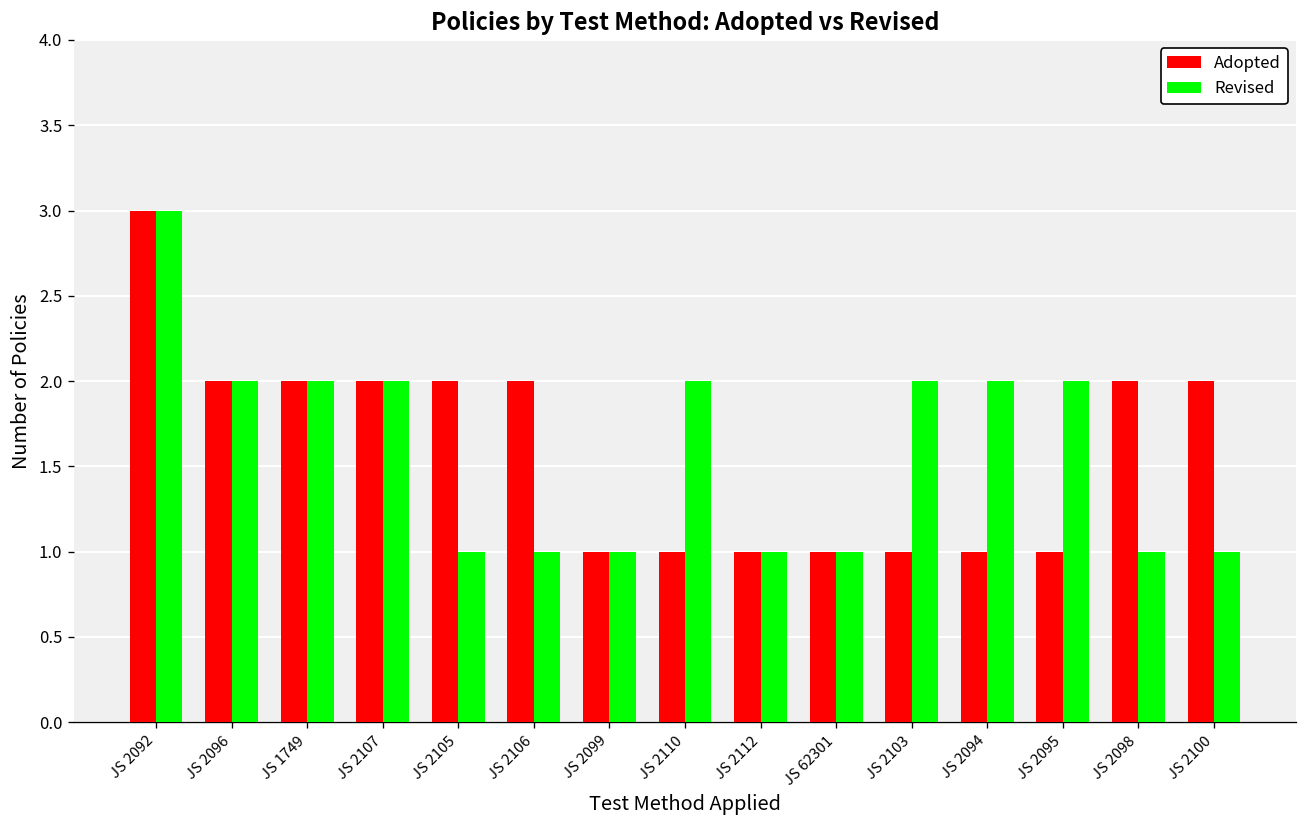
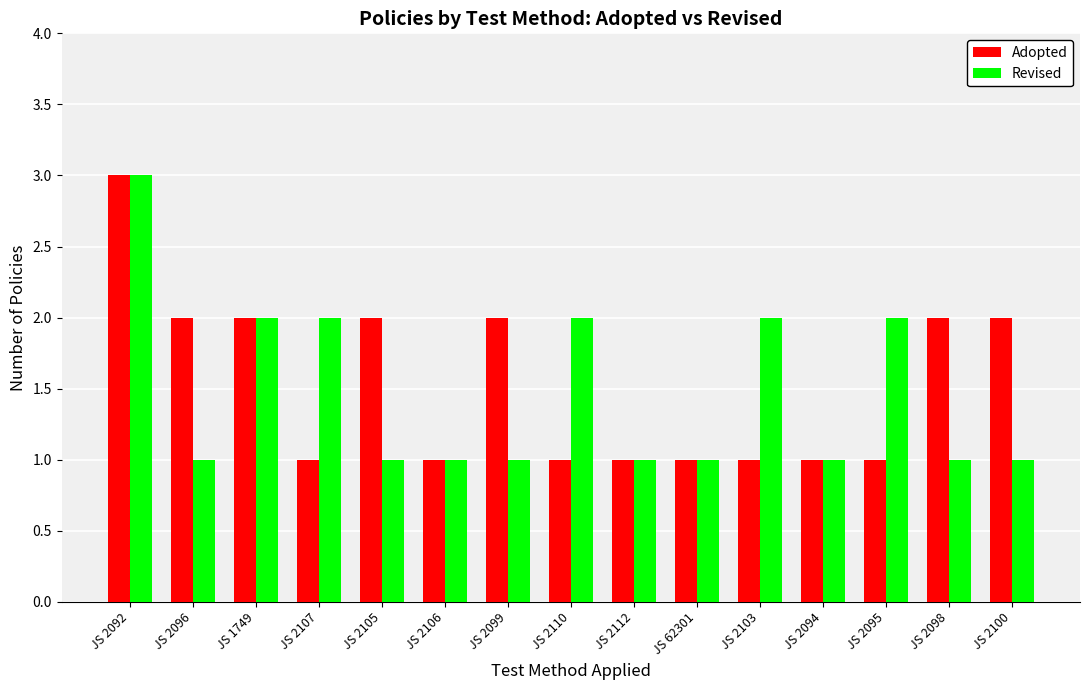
Revised, JS 2096: 2 -> 1
Adopted, JS 2107: 2 -> 1
Adopted, JS 2106: 2 -> 1
Adopted, JS 2099: 1 -> 2
Revised, JS 2094: 2 -> 1
